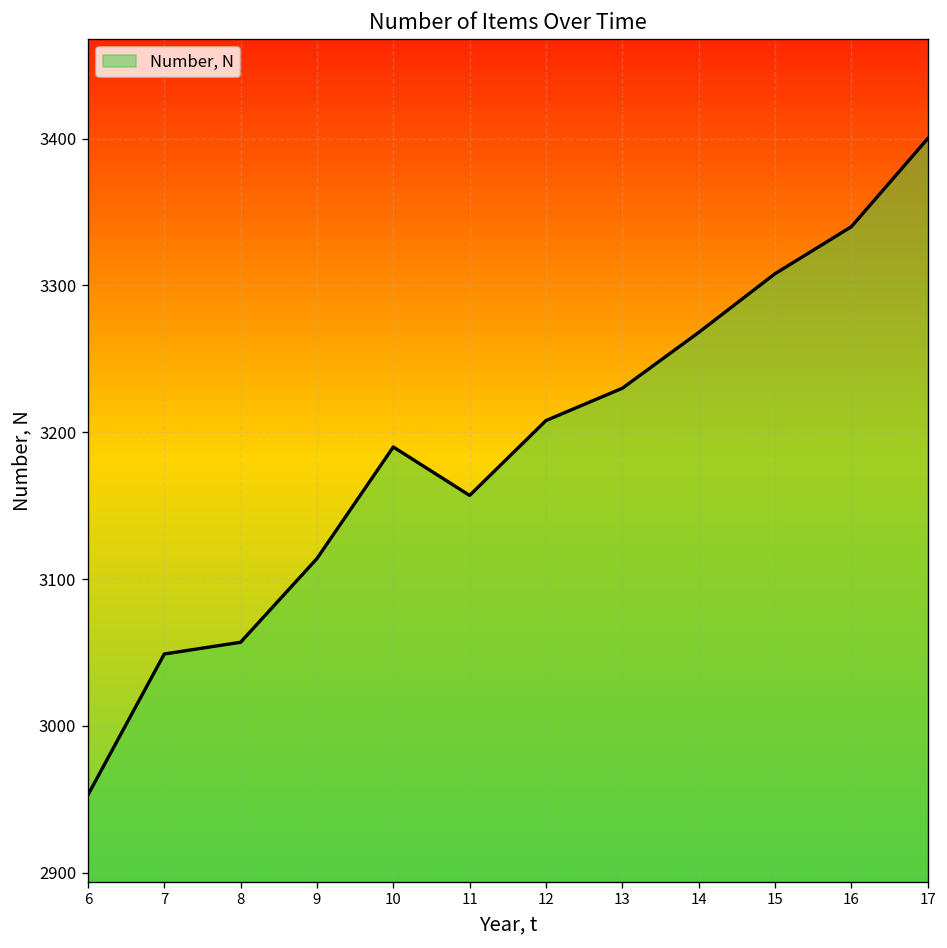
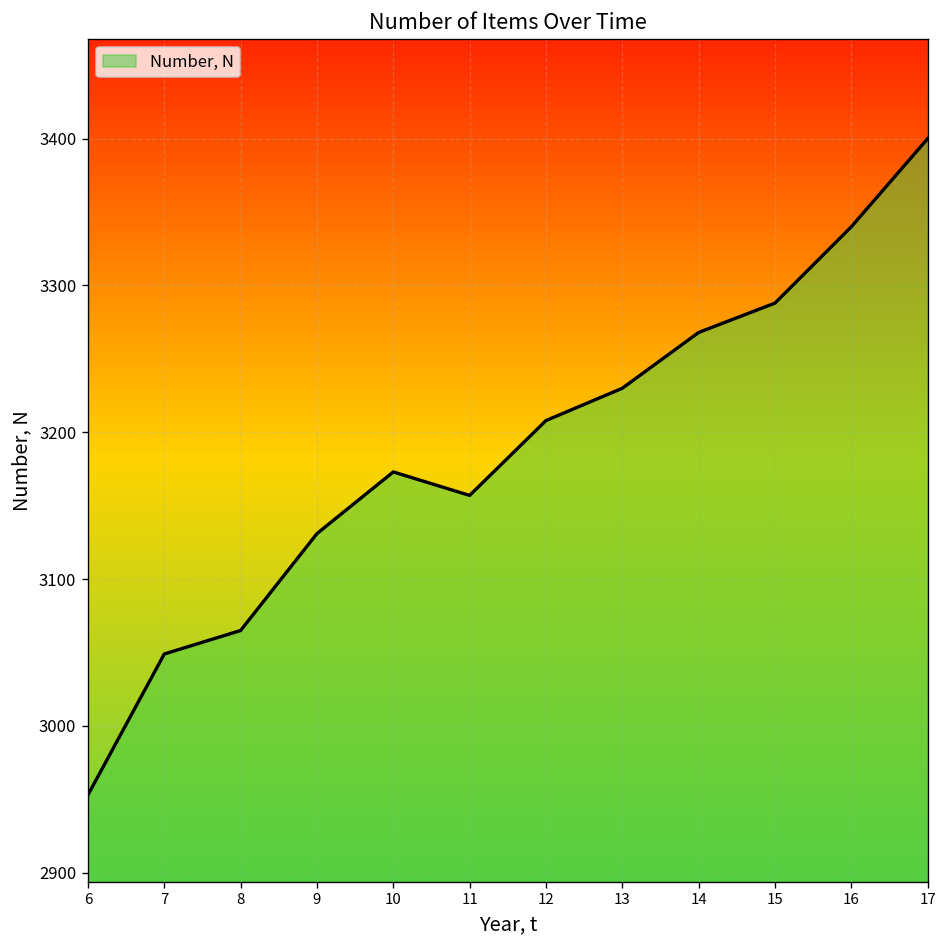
8: 3057 -> 3065
9: 3114 -> 3131
10: 3190 -> 3173
15: 3308 -> 3288
